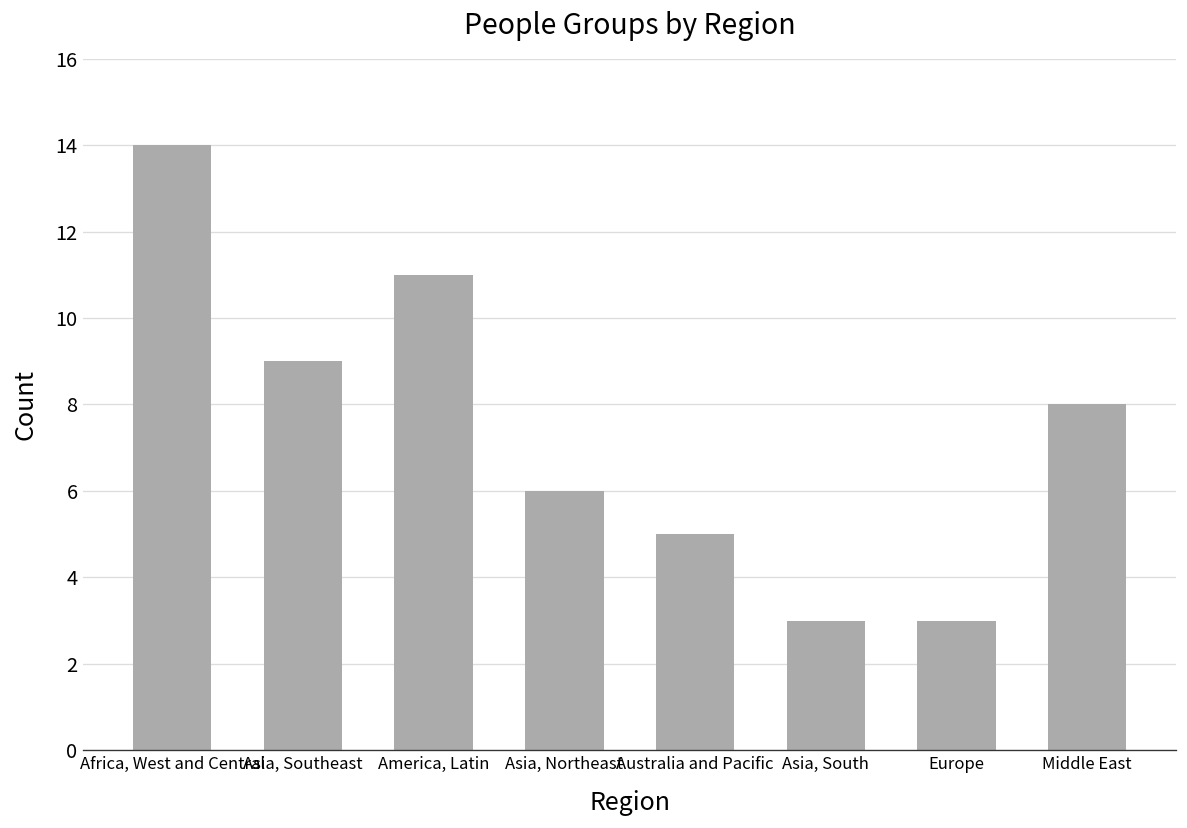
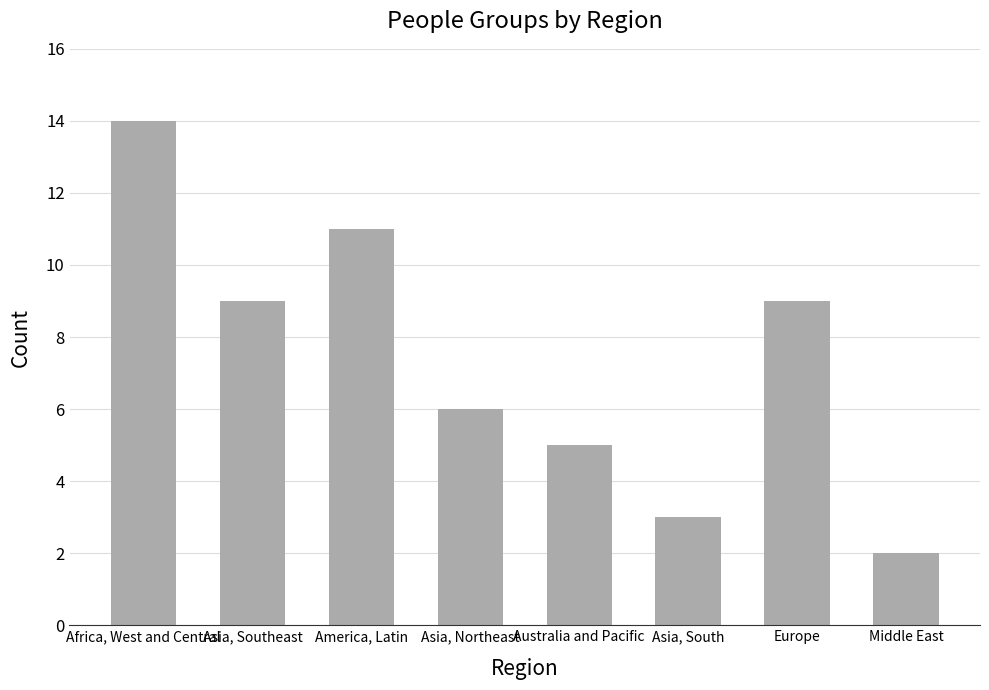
Europe: 3 -> 9
Middle East: 8 -> 2
